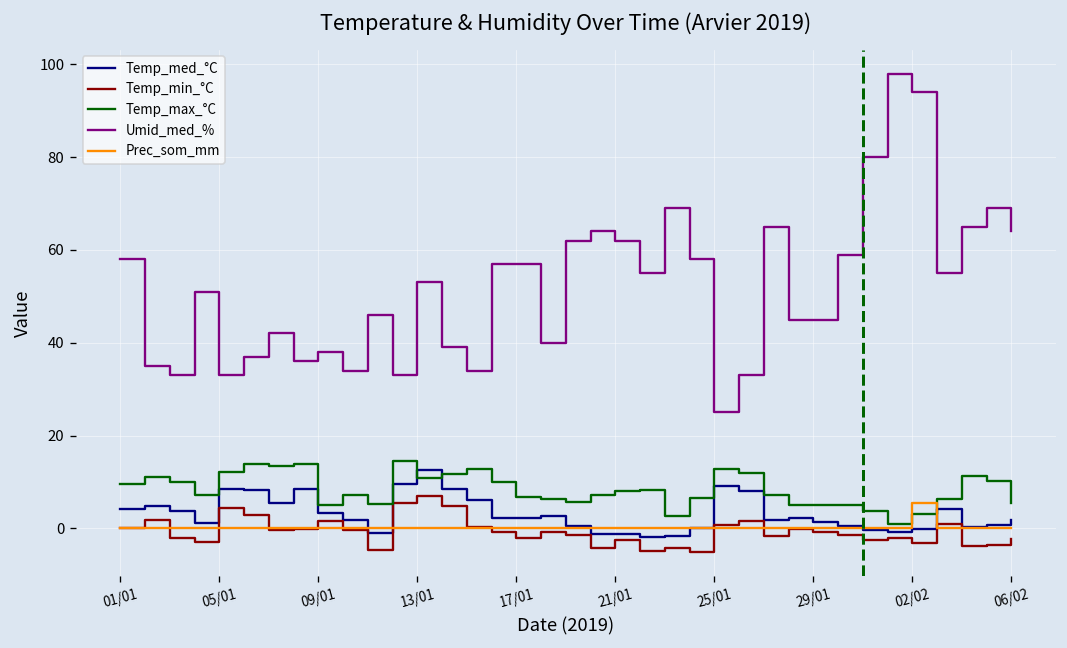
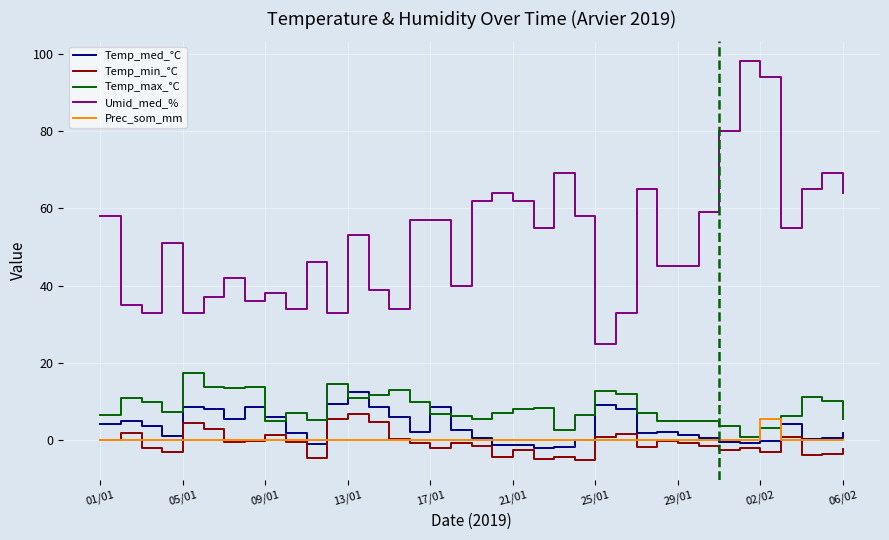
Temp_max_°C, 01/01: 10 -> 7
Temp_max_°C, 05/01: 12 -> 17
Temp_med_°C, 09/01: 3 -> 6
Temp_med_°C, 17/01: 2 -> 9
